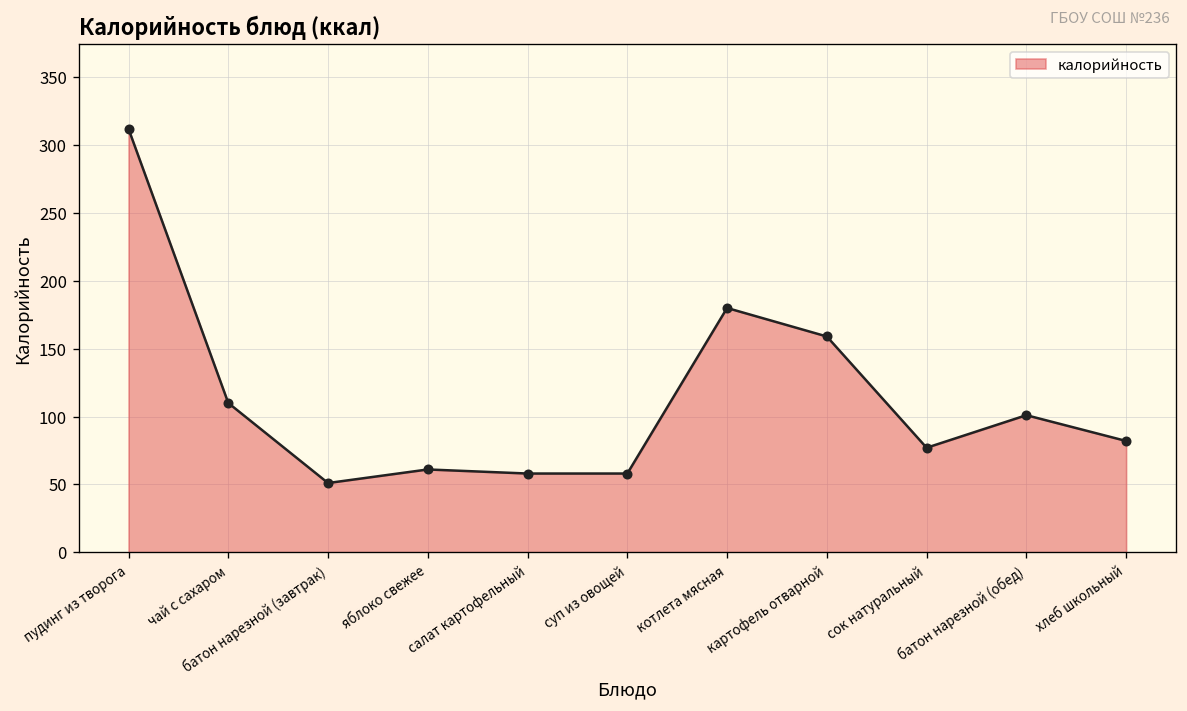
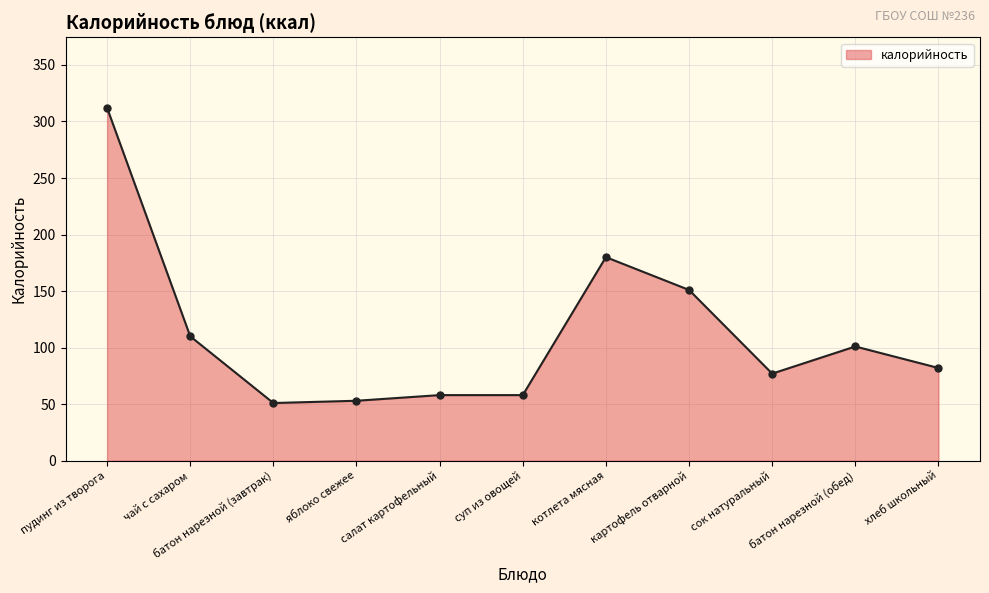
яблоко свежее: 61 -> 53
картофель отварной: 159 -> 151
